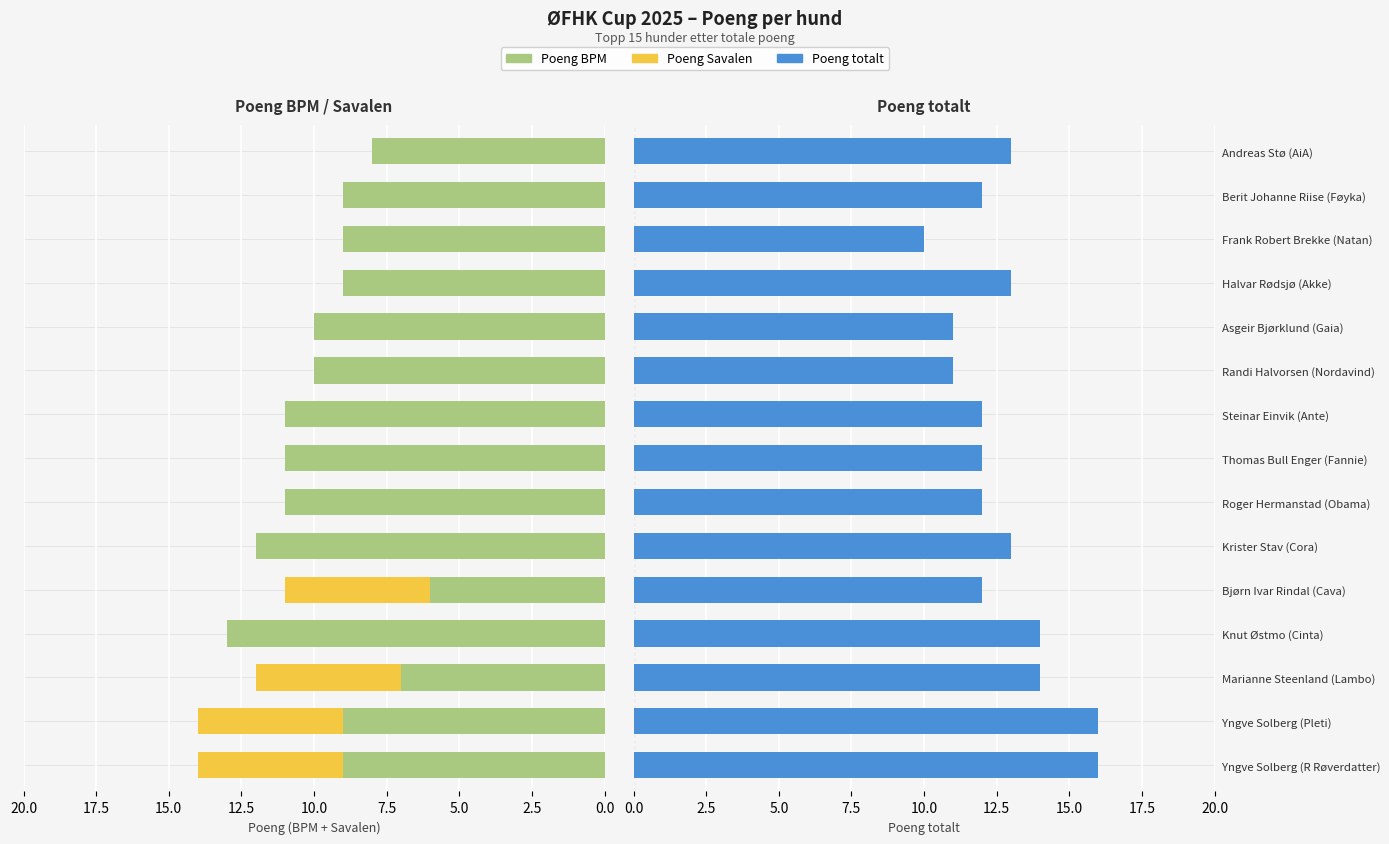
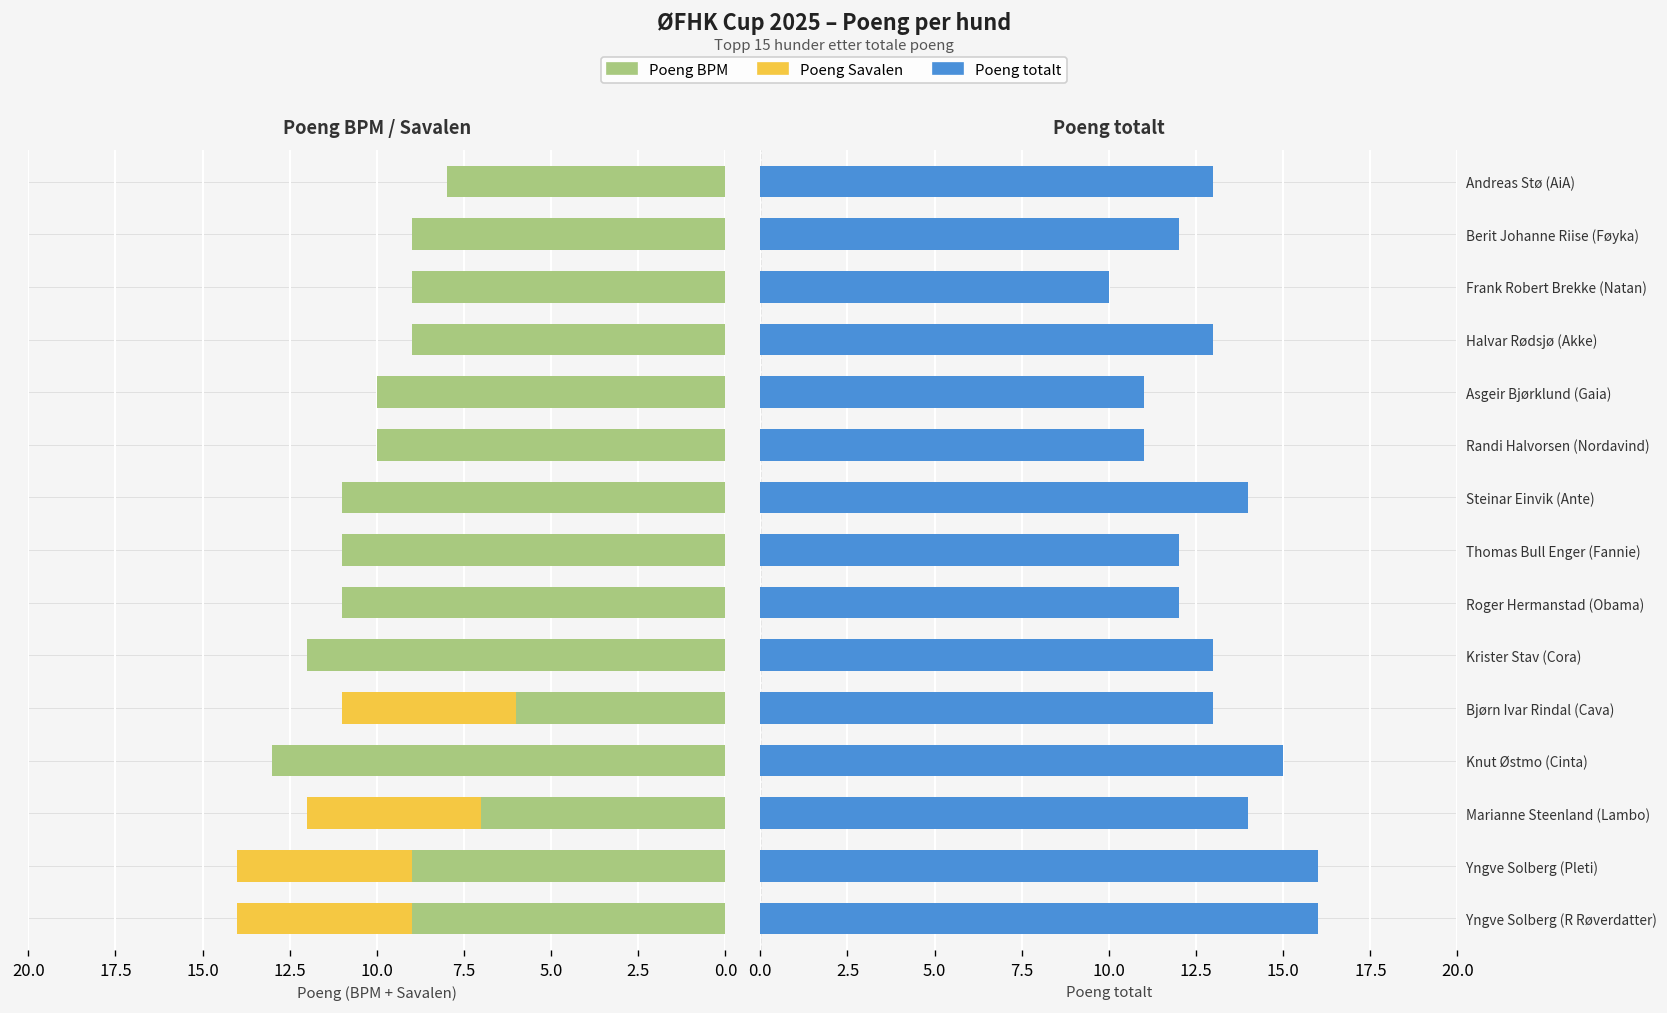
Poeng totalt, Steinar Einvik (Ante): 12 -> 14
Poeng totalt, Bjørn Ivar Rindal (Cava): 12 -> 13
Poeng totalt, Knut Østmo (Cinta): 14 -> 15
